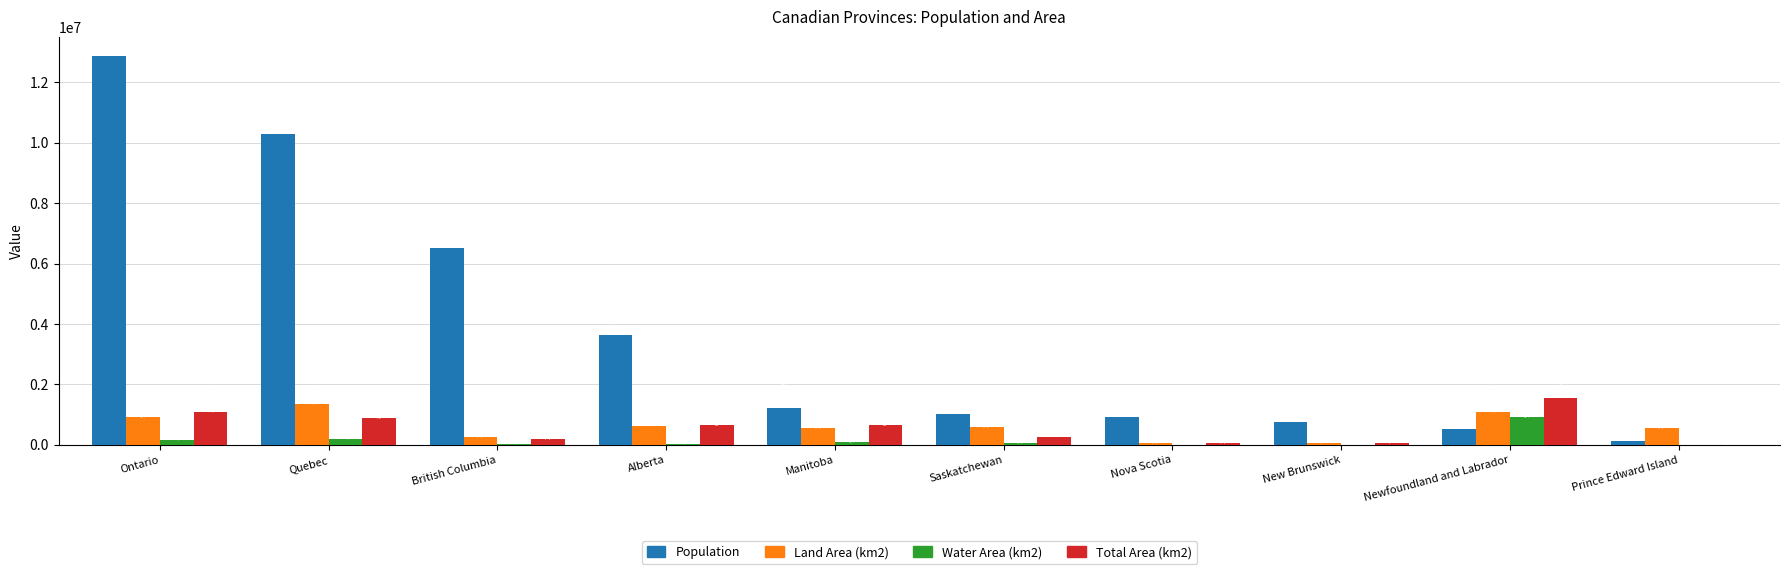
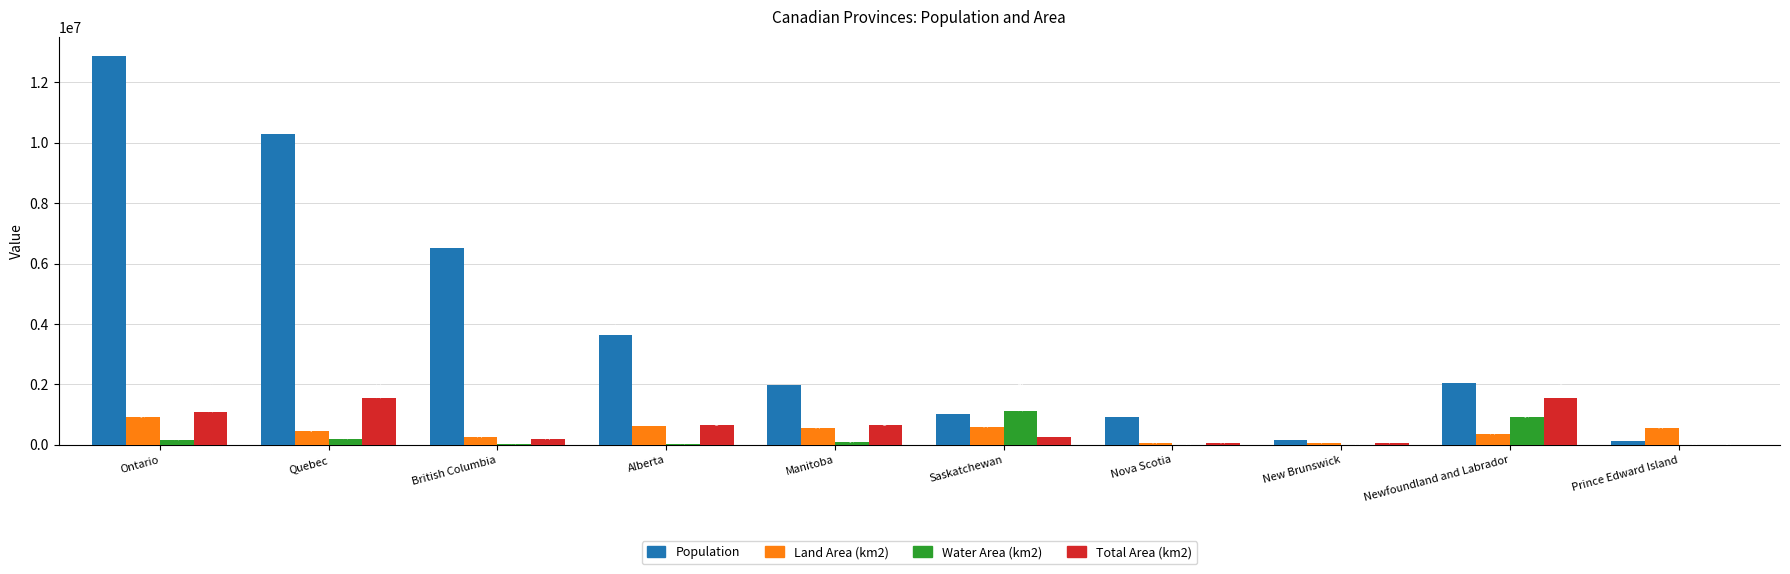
Land Area (km2), Quebec: 1400000 -> 500000
Total Area (km2), Quebec: 900000 -> 1500000
Population, Manitoba: 1200000 -> 2000000
Water Area (km2), Saskatchewan: 100000 -> 1100000
Population, New Brunswick: 800000 -> 200000
Population, Newfoundland and Labrador: 500000 -> 2000000
Land Area (km2), Newfoundland and Labrador: 1100000 -> 400000
